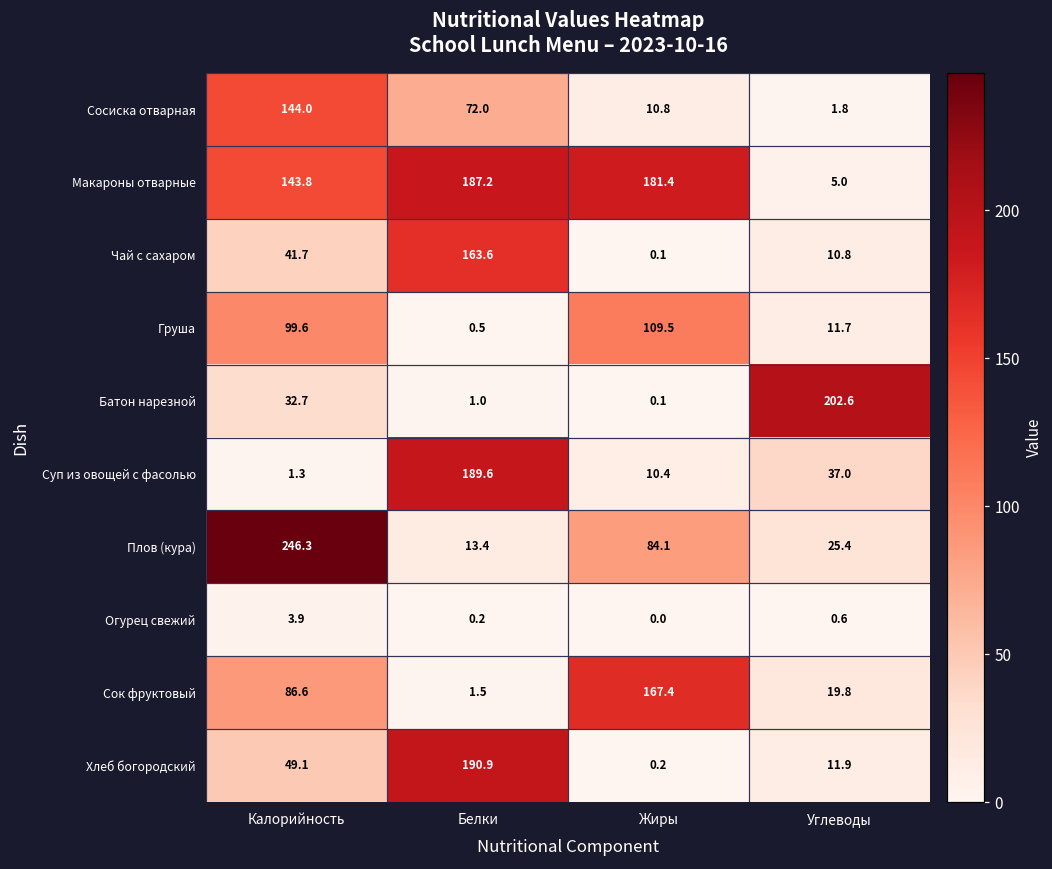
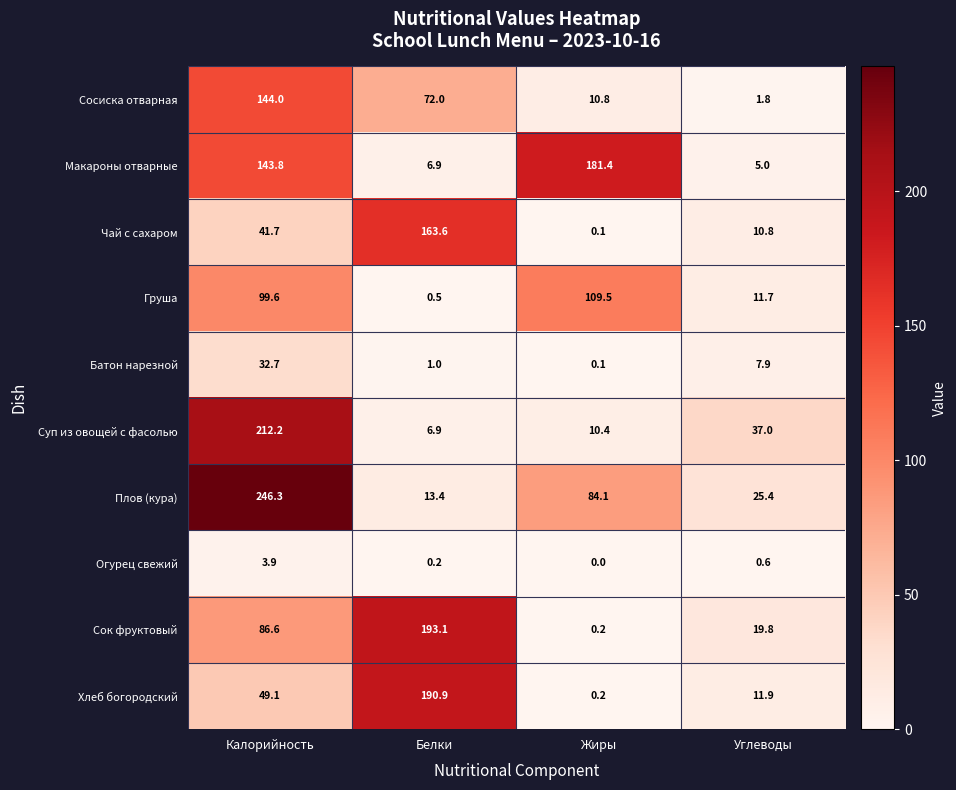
Макароны отварные, Белки: 187.2 -> 6.9
Батон нарезной, Углеводы: 202.6 -> 7.9
Суп из овощей с фасолью, Калорийность: 1.3 -> 212.2
Суп из овощей с фасолью, Белки: 189.6 -> 6.9
Сок фруктовый, Белки: 1.5 -> 193.1
Сок фруктовый, Жиры: 167.4 -> 0.2
